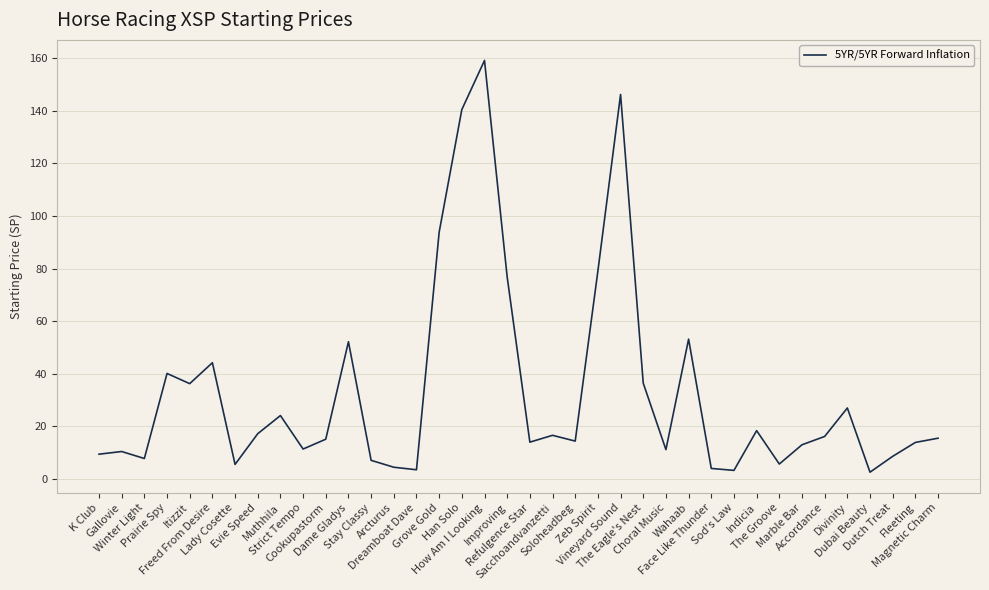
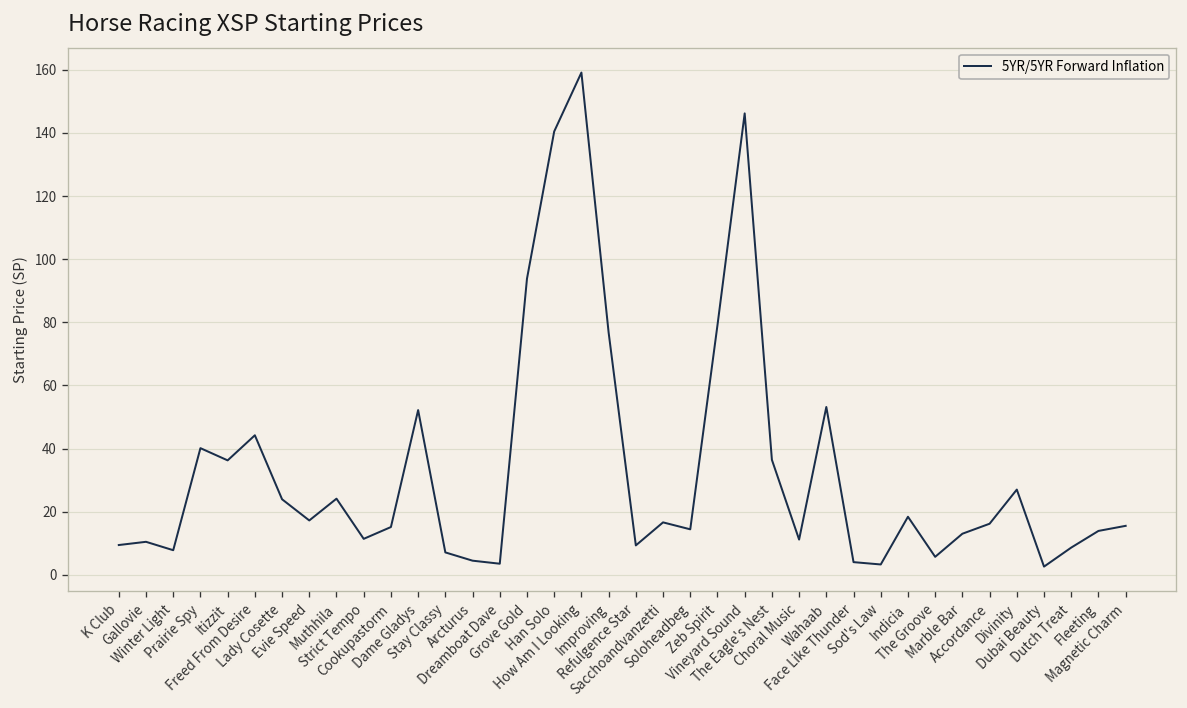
Lady Cosette: 6 -> 24
Refulgence Star: 14 -> 9
